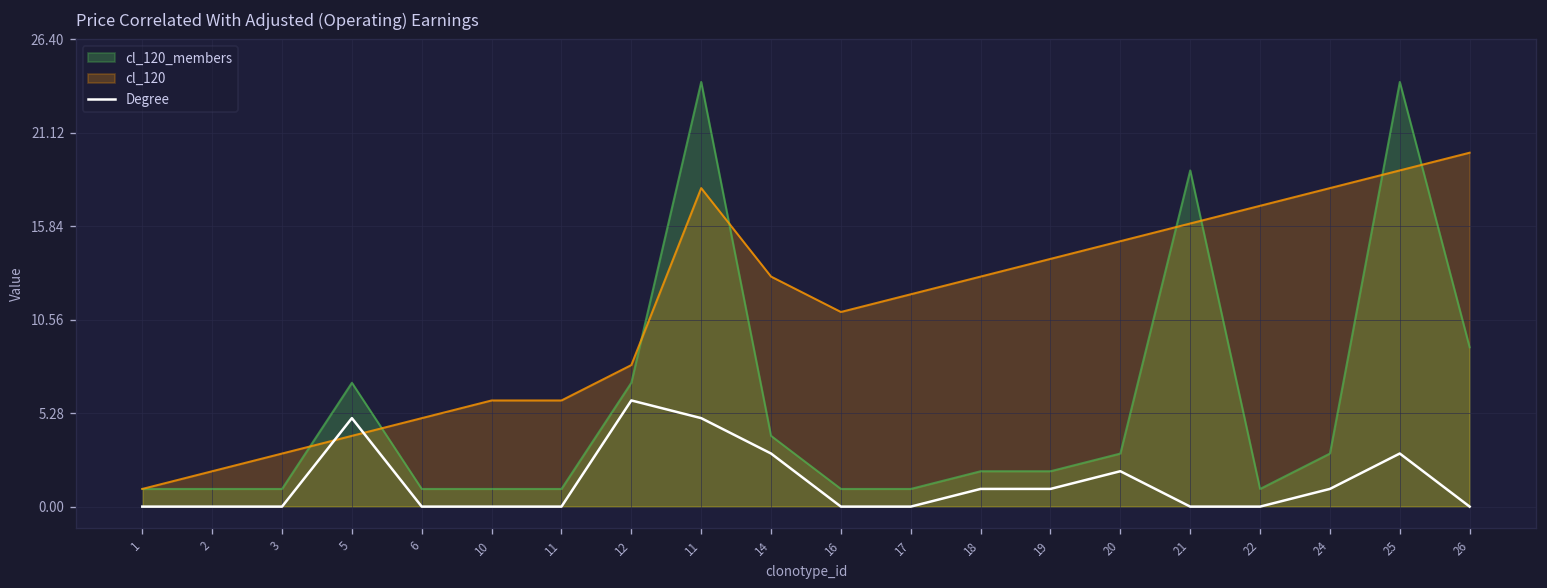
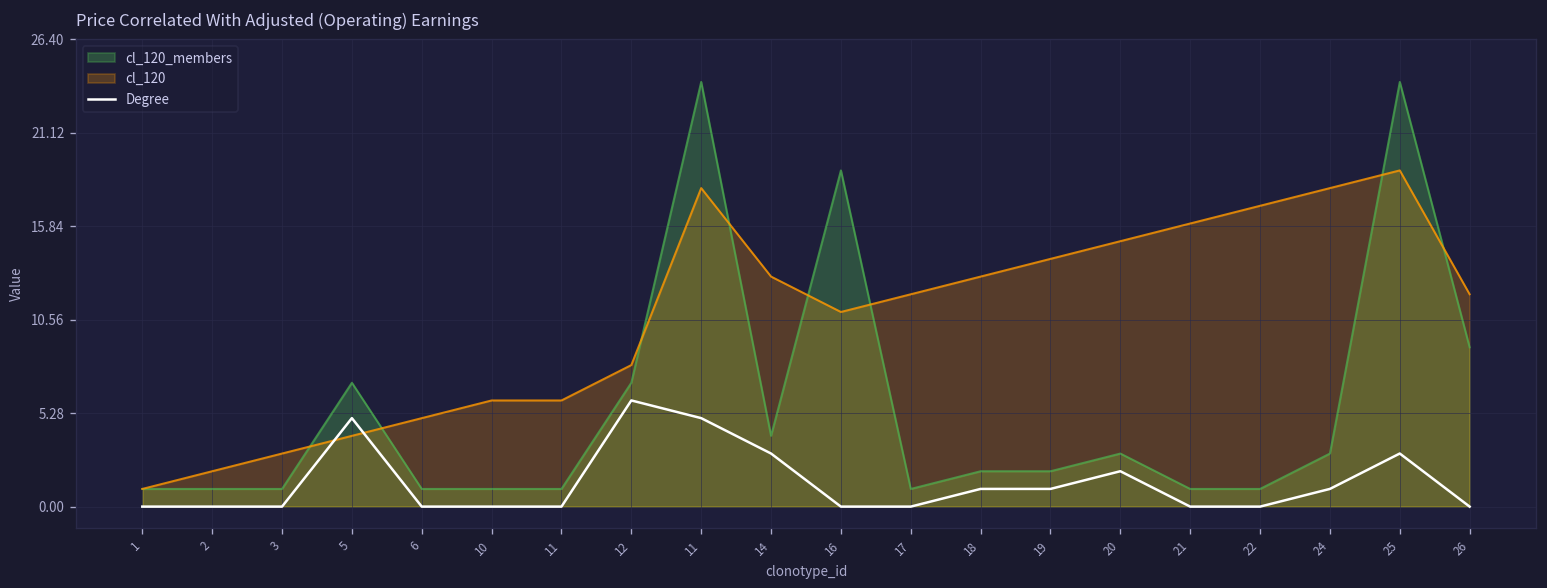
cl_120_members, 16: 1 -> 19
cl_120_members, 21: 19 -> 1
cl_120, 26: 20 -> 12
